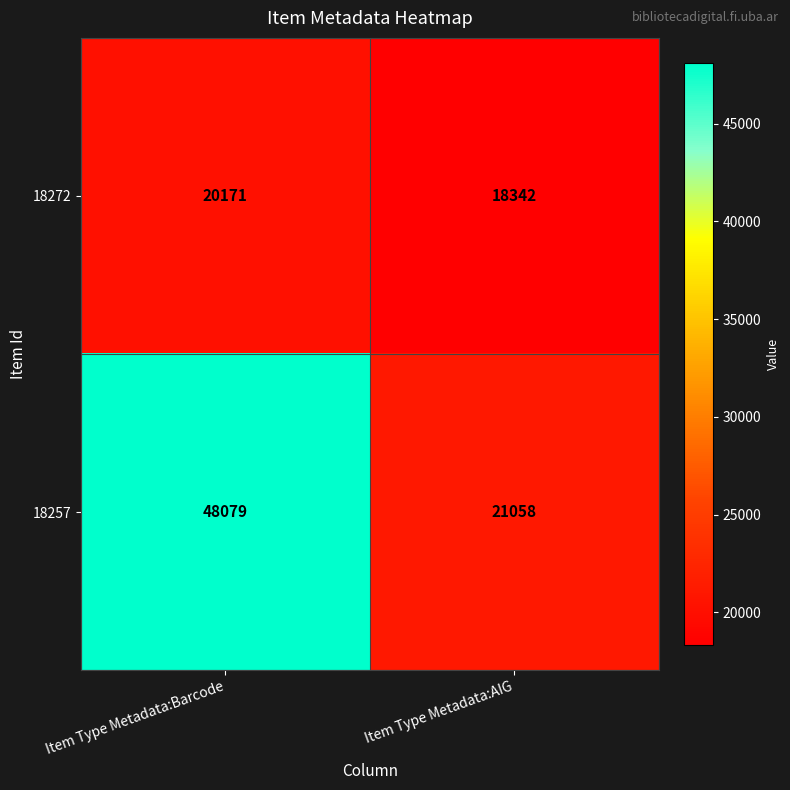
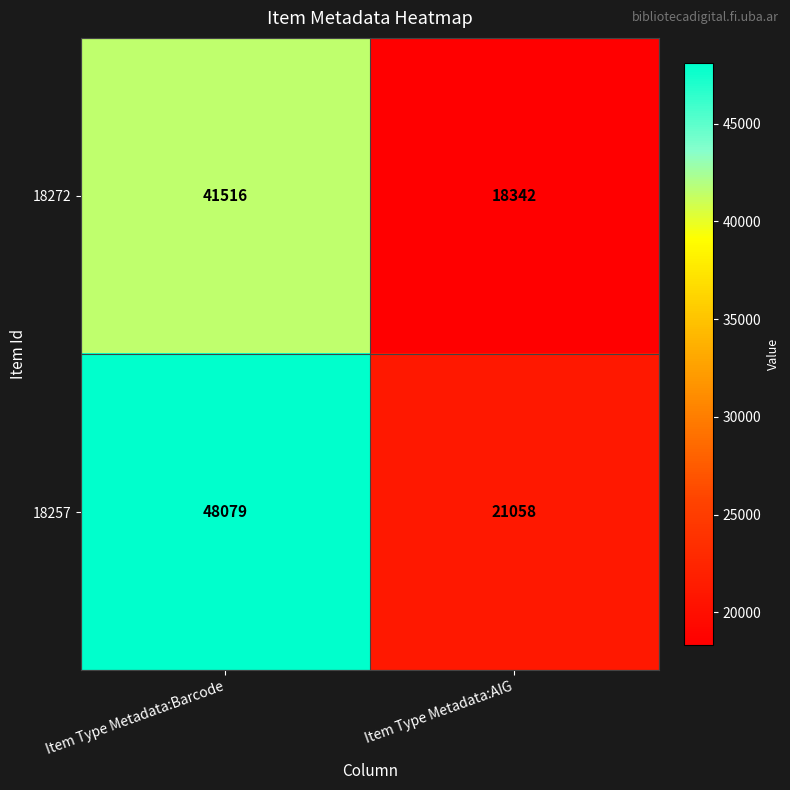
18272, Item Type Metadata:Barcode: 20171 -> 41516
